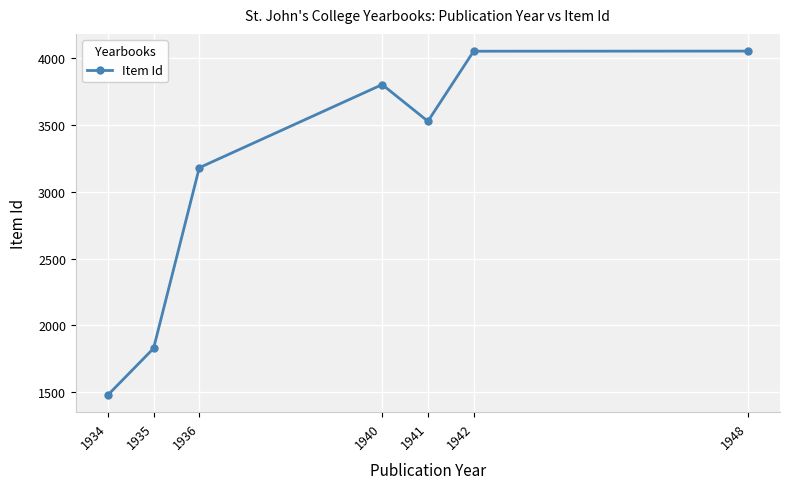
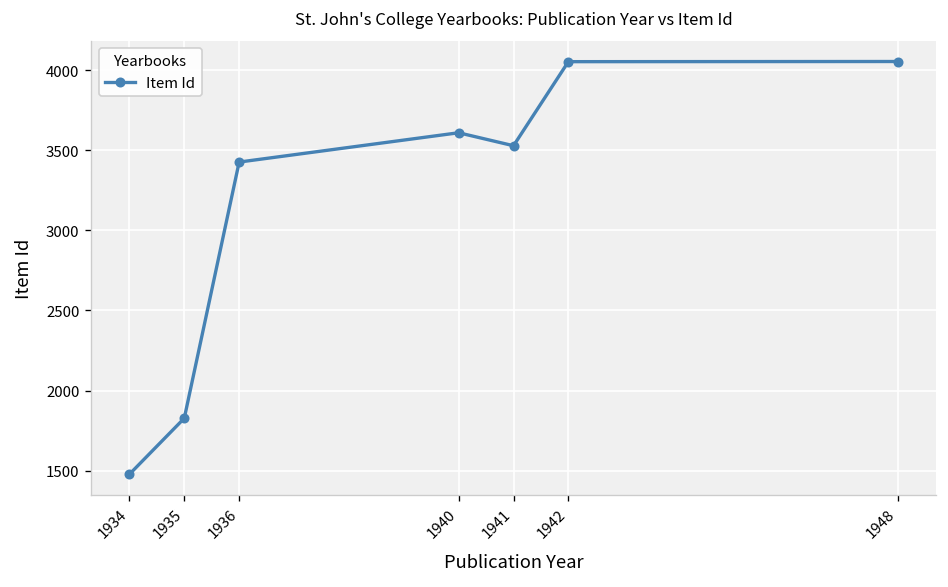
1936: 3180 -> 3430
1940: 3800 -> 3610
